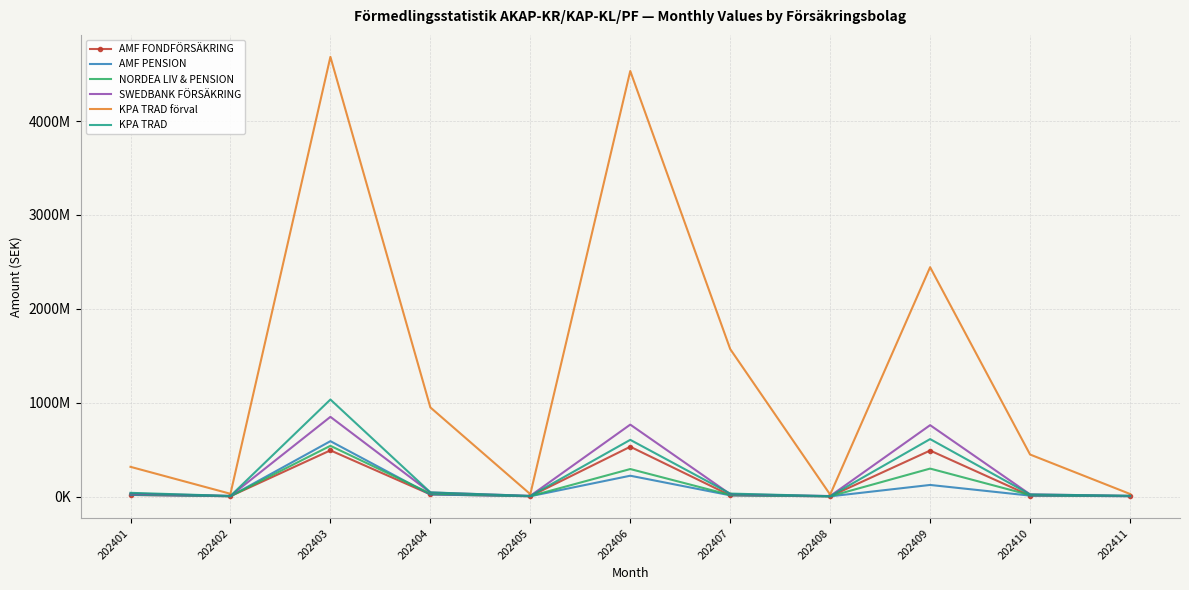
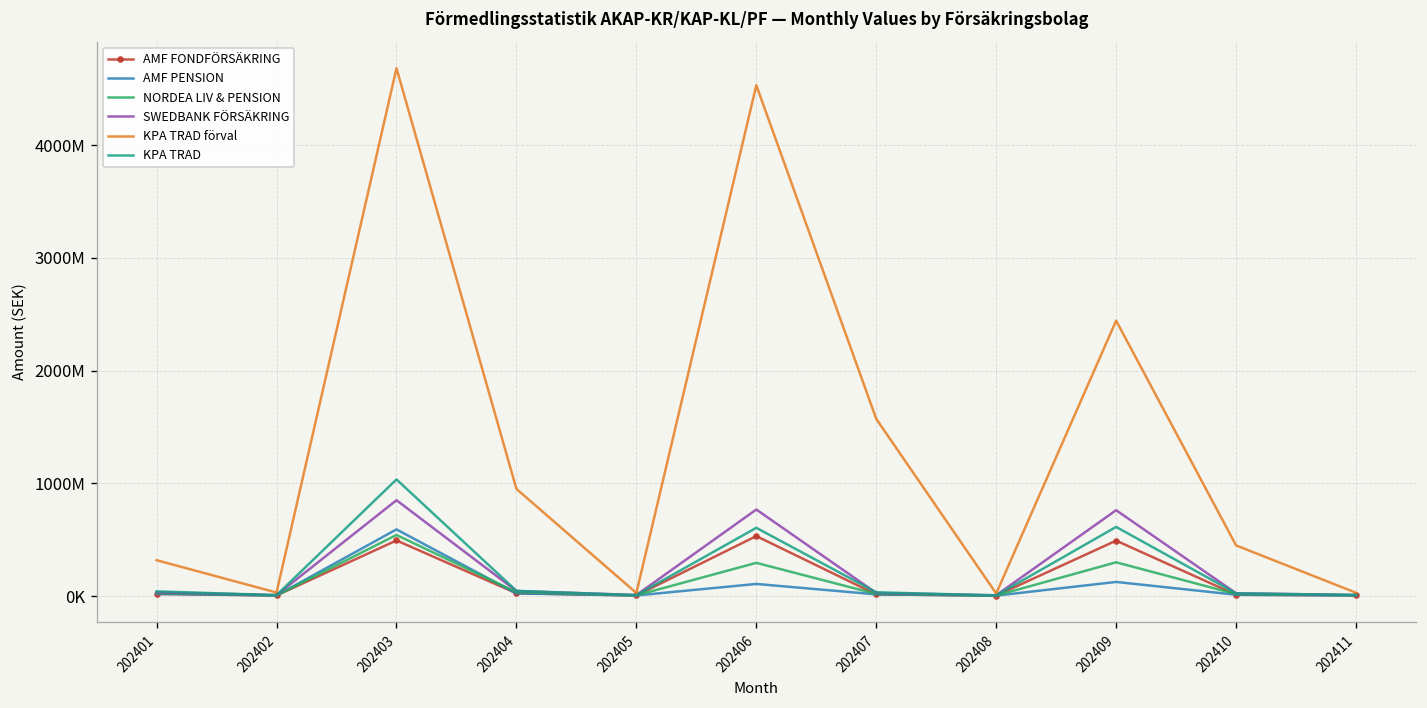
AMF PENSION, 202406: 200000000 -> 100000000
